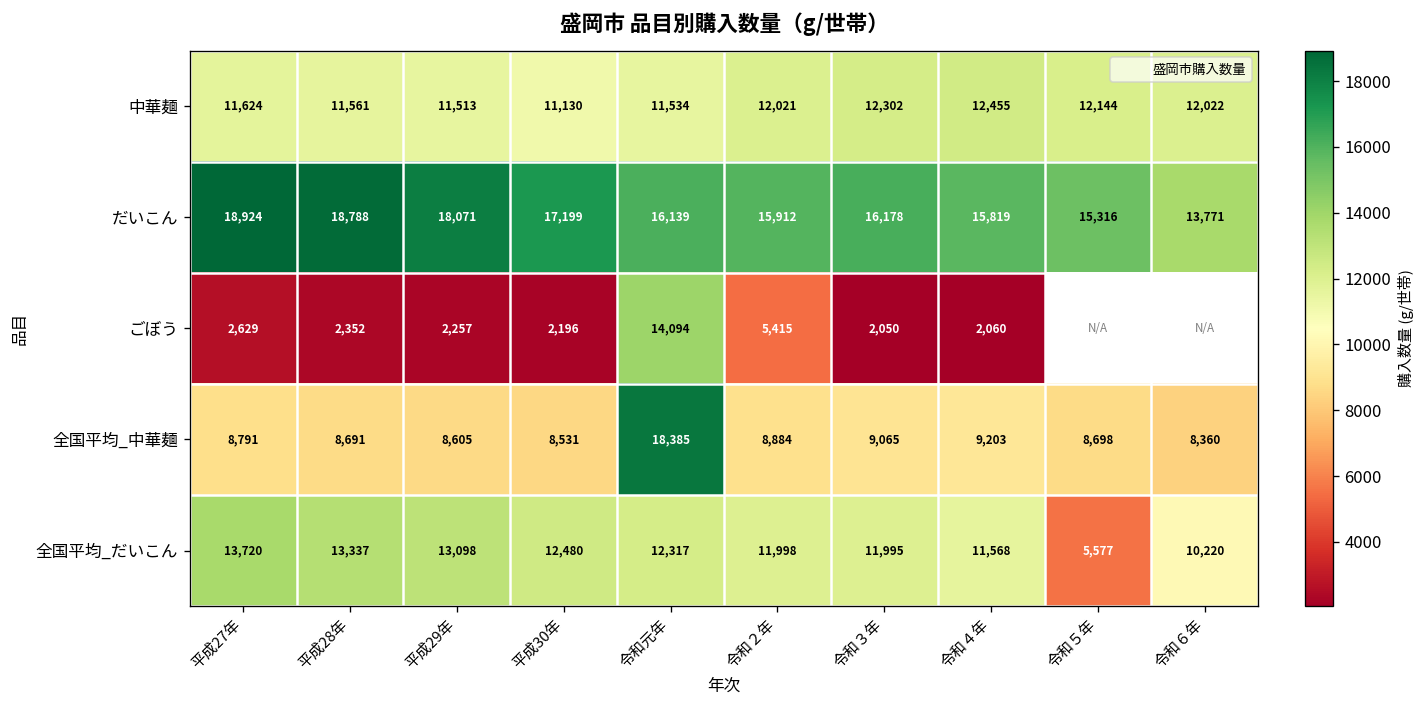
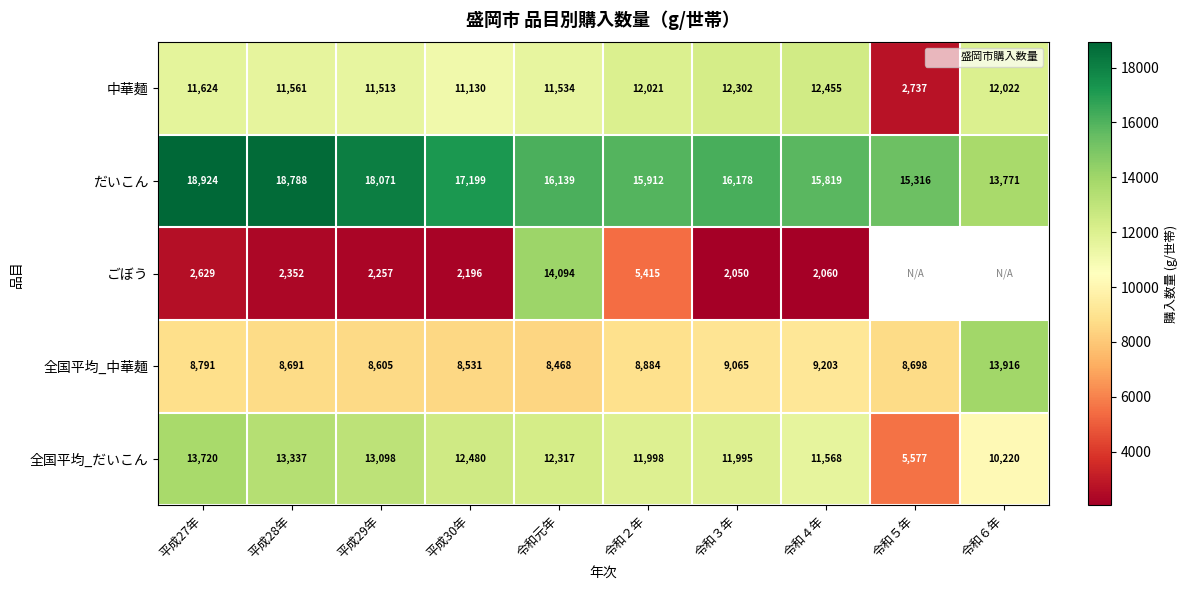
中華麺, 令和５年: 12,144 -> 2,737
全国平均_中華麺, 令和元年: 18,385 -> 8,468
全国平均_中華麺, 令和６年: 8,360 -> 13,916
